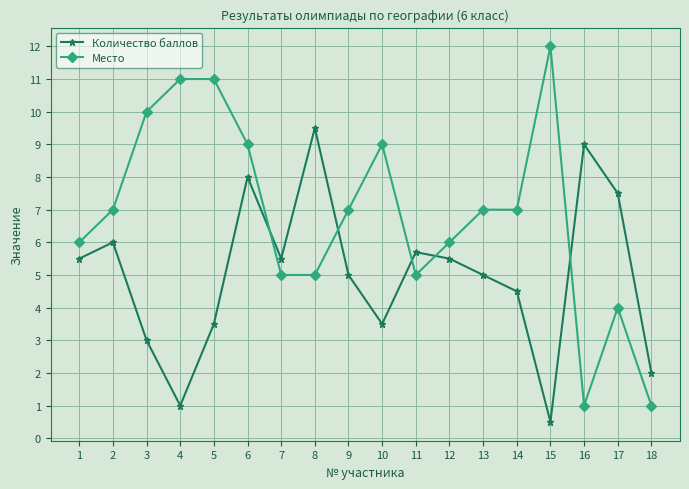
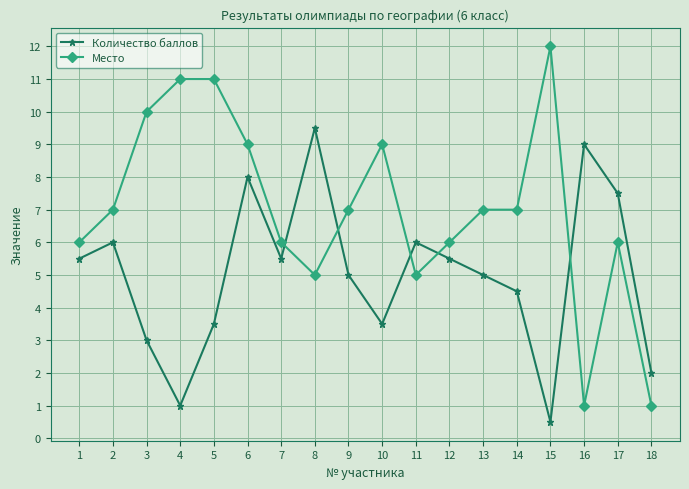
Место, 7: 5 -> 6
Количество баллов, 11: 5.7 -> 6.0
Место, 17: 4 -> 6
